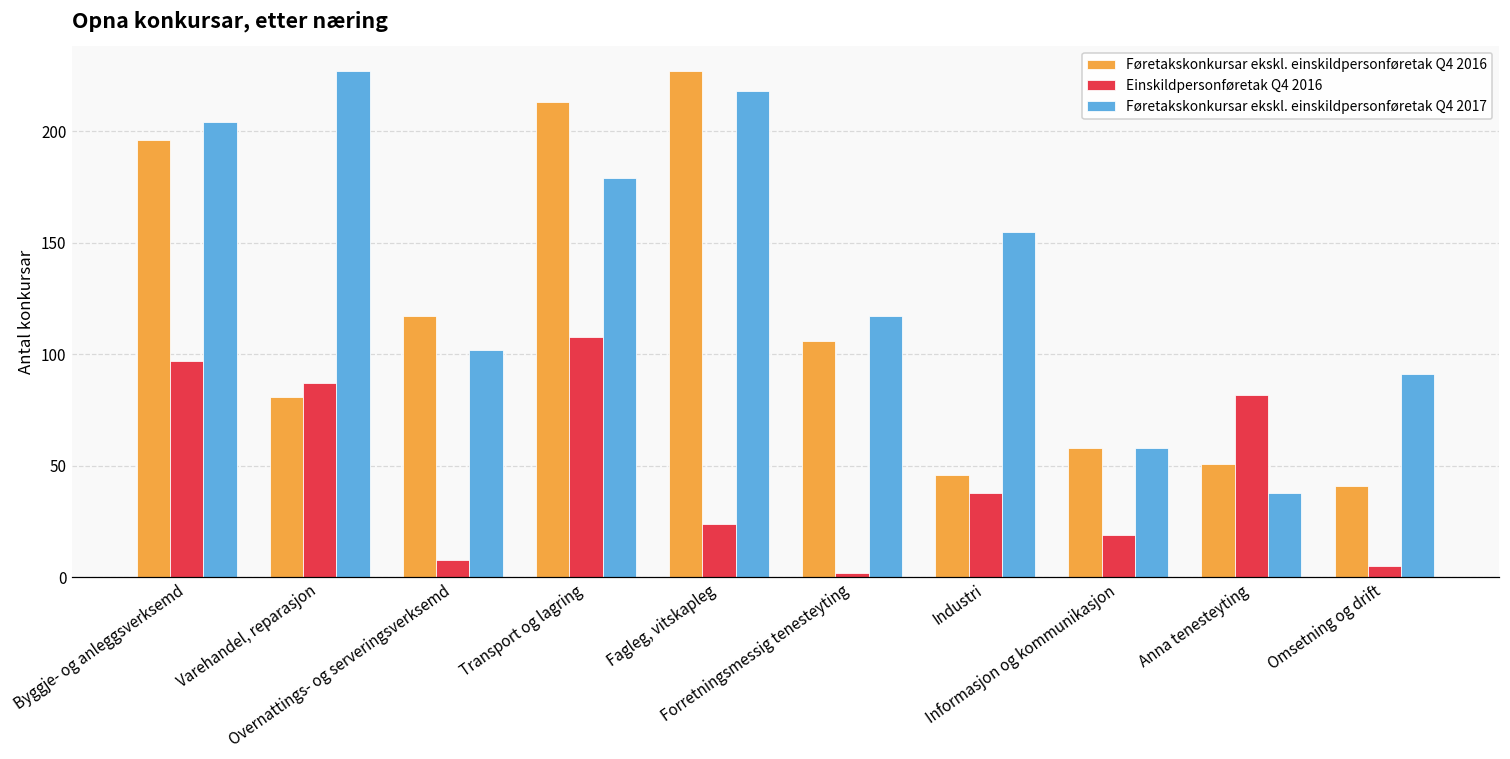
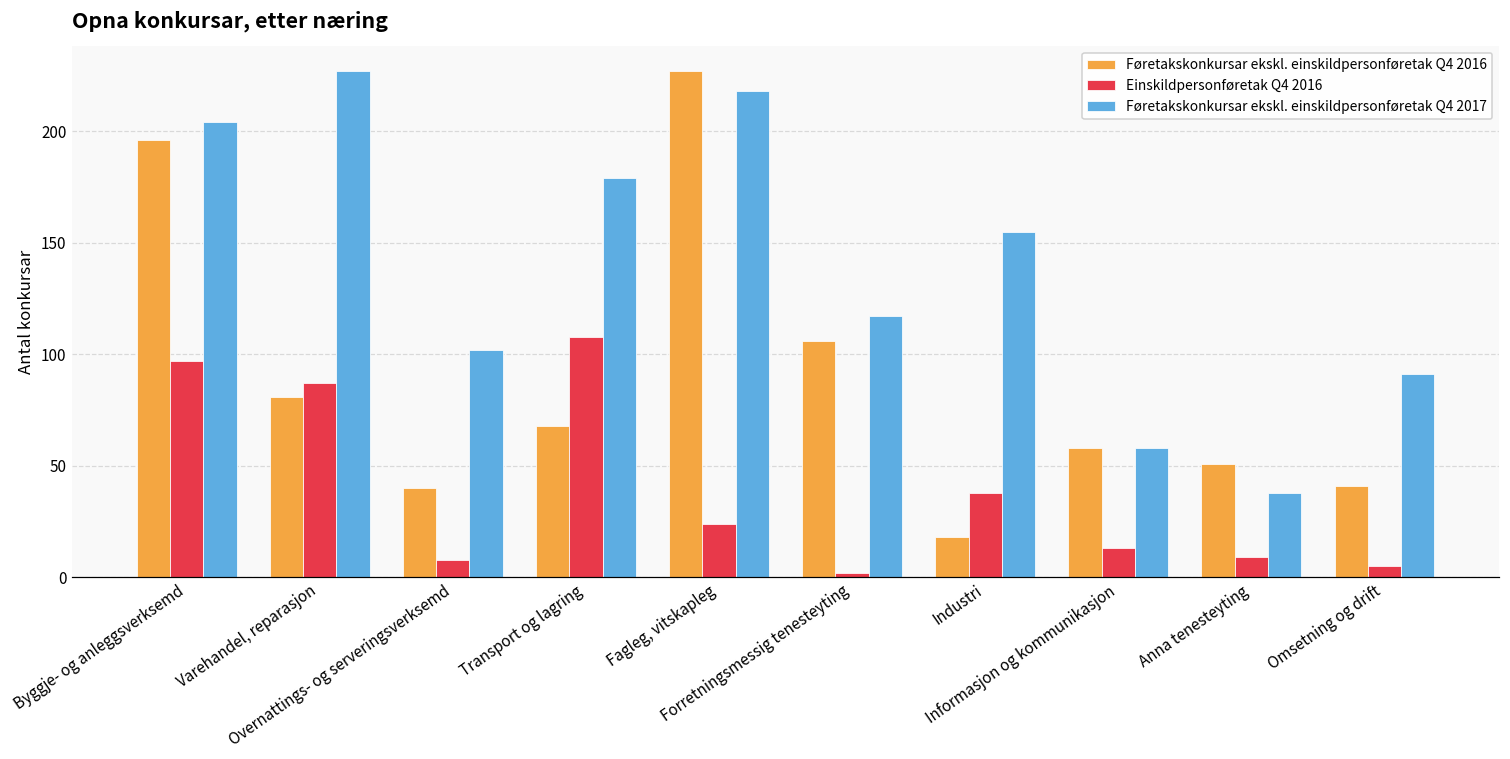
Føretakskonkursar ekskl. einskildpersonføretak Q4 2016, Overnattings- og serveringsverksemd: 117 -> 40
Føretakskonkursar ekskl. einskildpersonføretak Q4 2016, Transport og lagring: 213 -> 68
Føretakskonkursar ekskl. einskildpersonføretak Q4 2016, Industri: 46 -> 18
Einskildpersonføretak Q4 2016, Informasjon og kommunikasjon: 19 -> 13
Einskildpersonføretak Q4 2016, Anna tenesteyting: 82 -> 9
